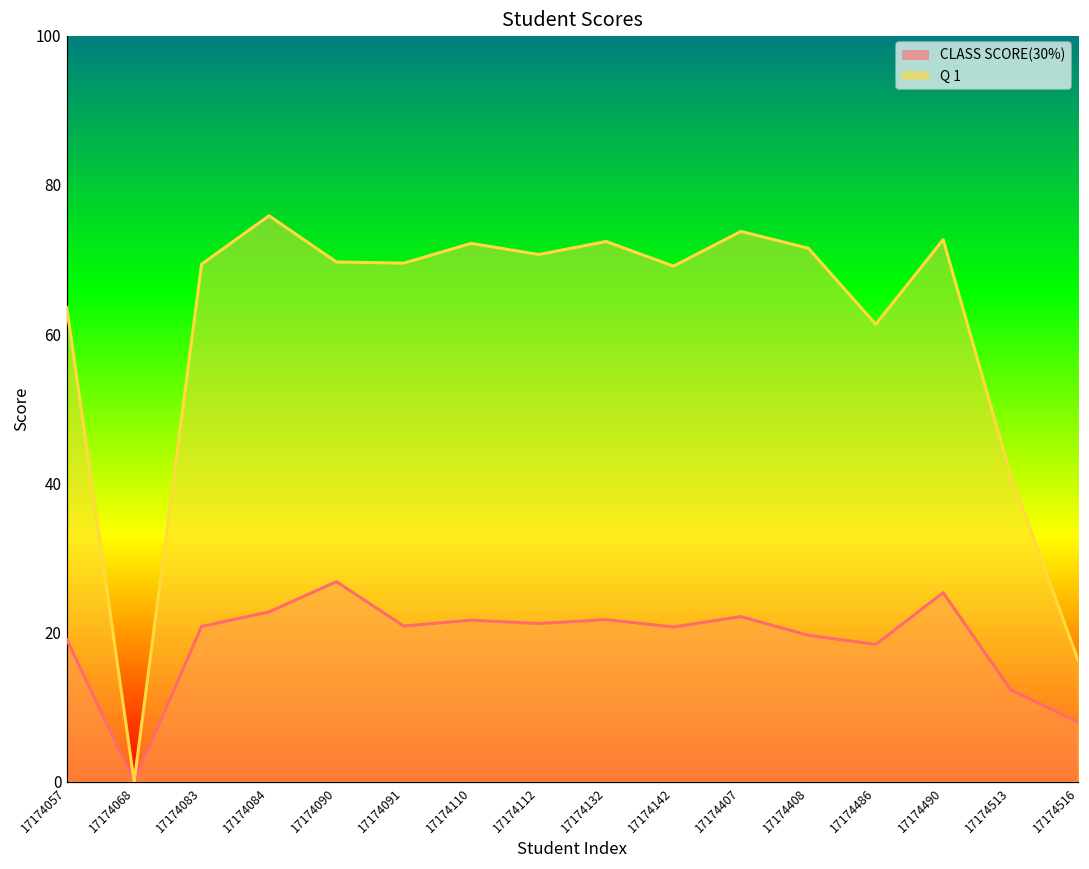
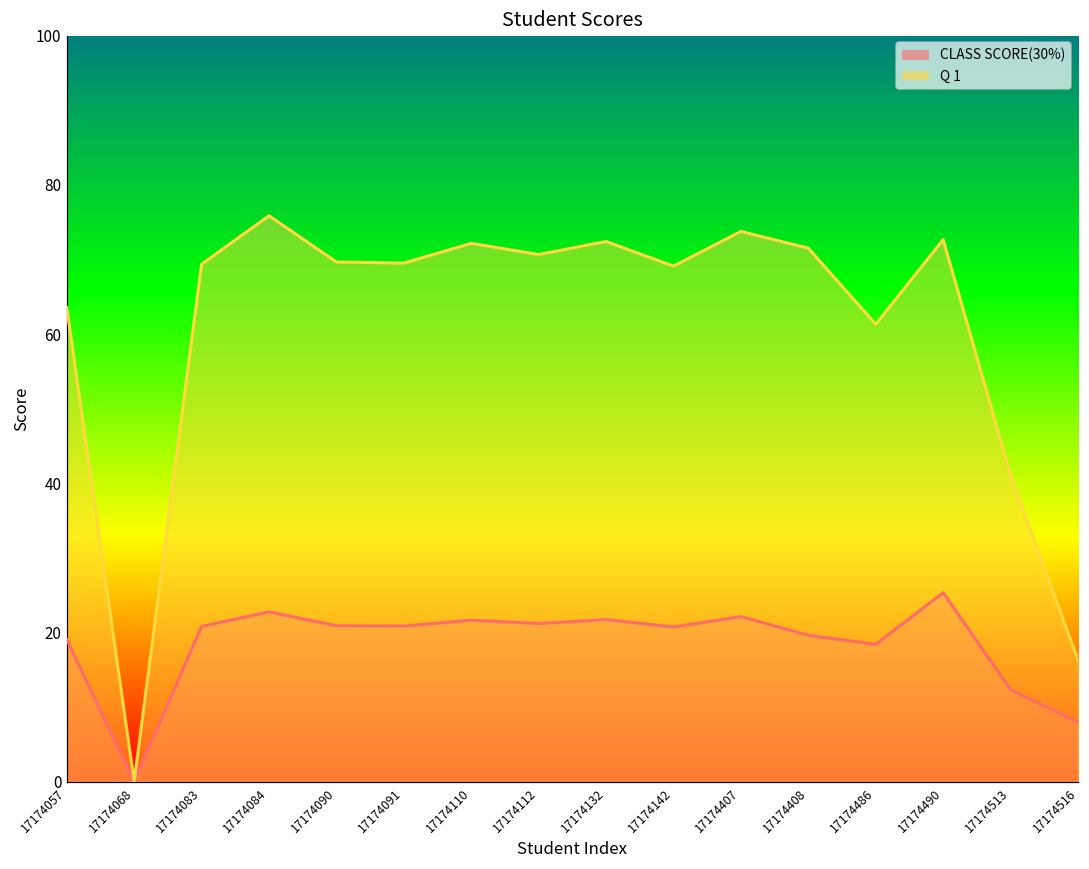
CLASS SCORE(30%), 17174090: 27 -> 21
